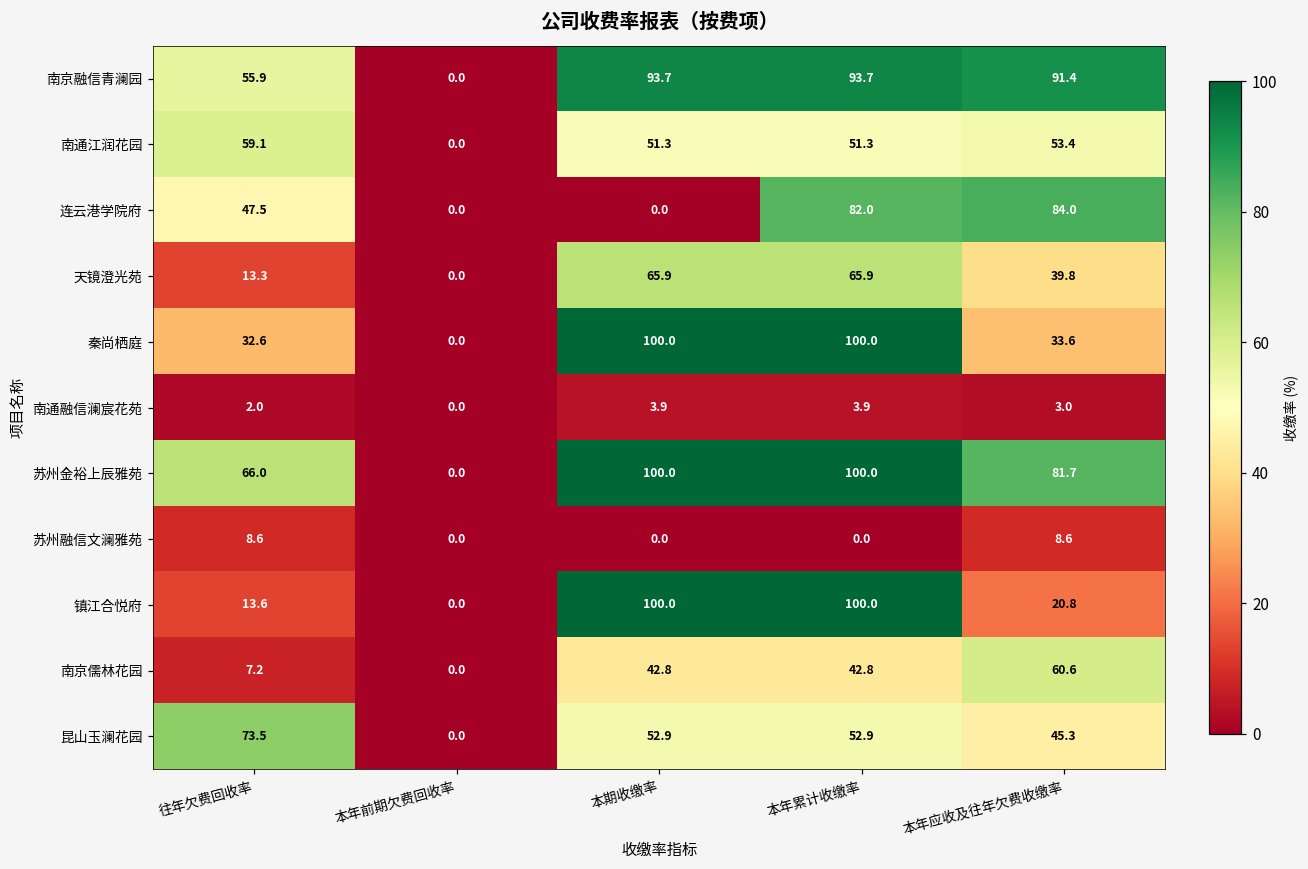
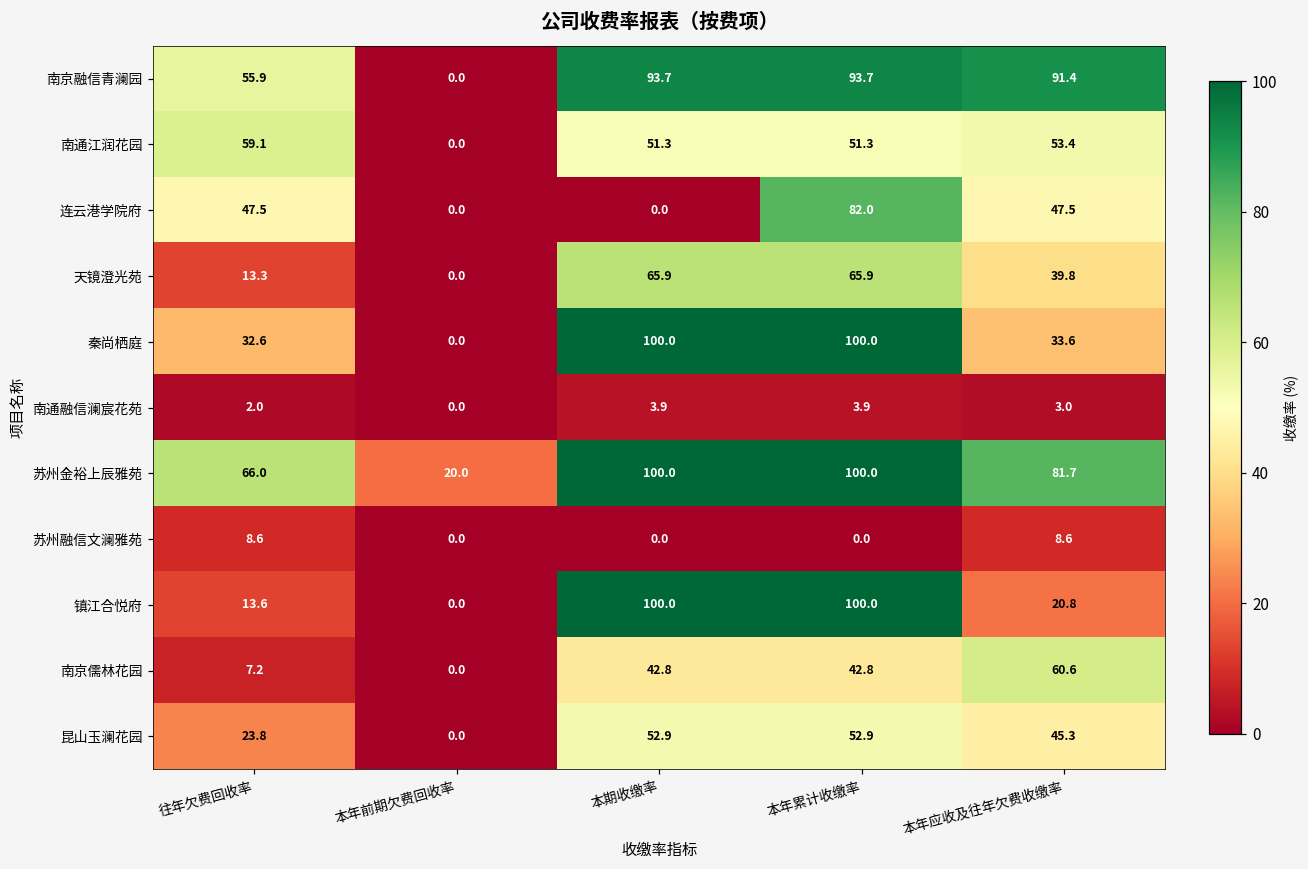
连云港学院府, 本年应收及往年欠费收缴率: 84.0 -> 47.5
苏州金裕上辰雅苑, 本年前期欠费回收率: 0.0 -> 20.0
昆山玉澜花园, 往年欠费回收率: 73.5 -> 23.8
